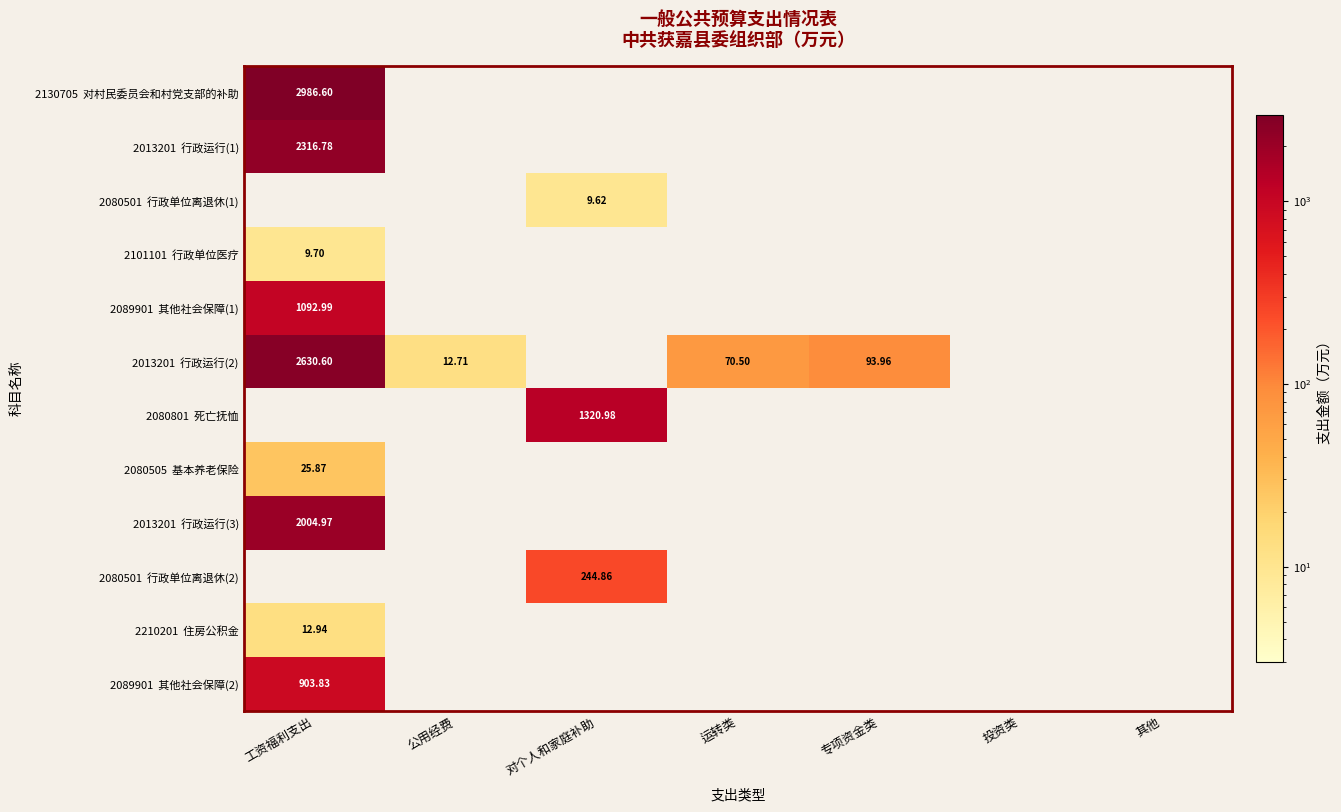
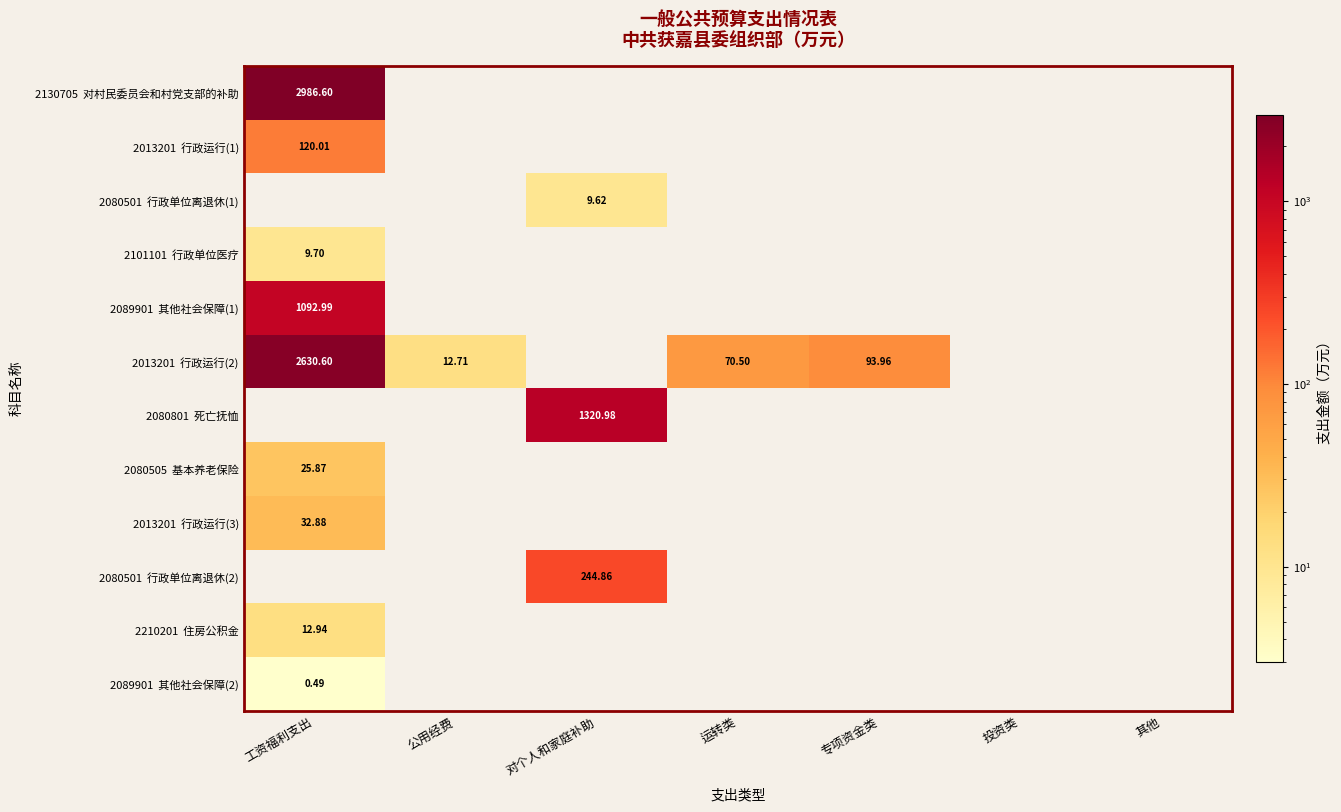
2013201 行政运行(1), 工资福利支出: 2316.78 -> 120.01
2013201 行政运行(3), 工资福利支出: 2004.97 -> 32.88
2089901 其他社会保障(2), 工资福利支出: 903.83 -> 0.49
